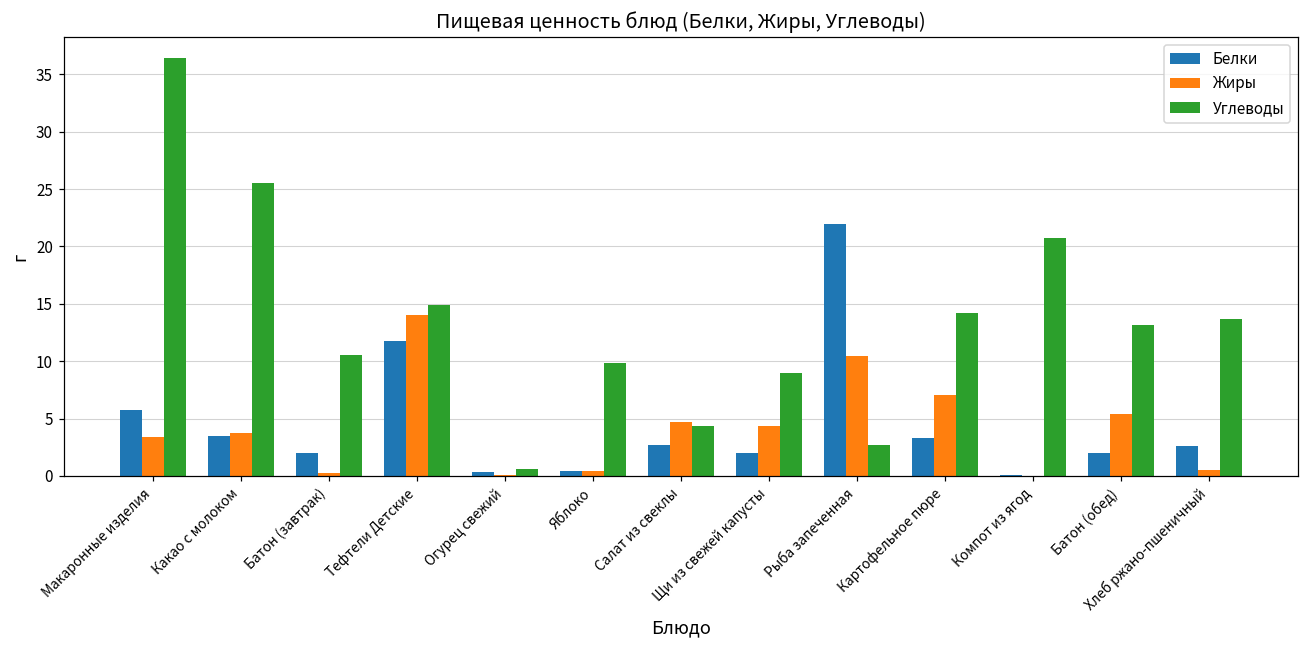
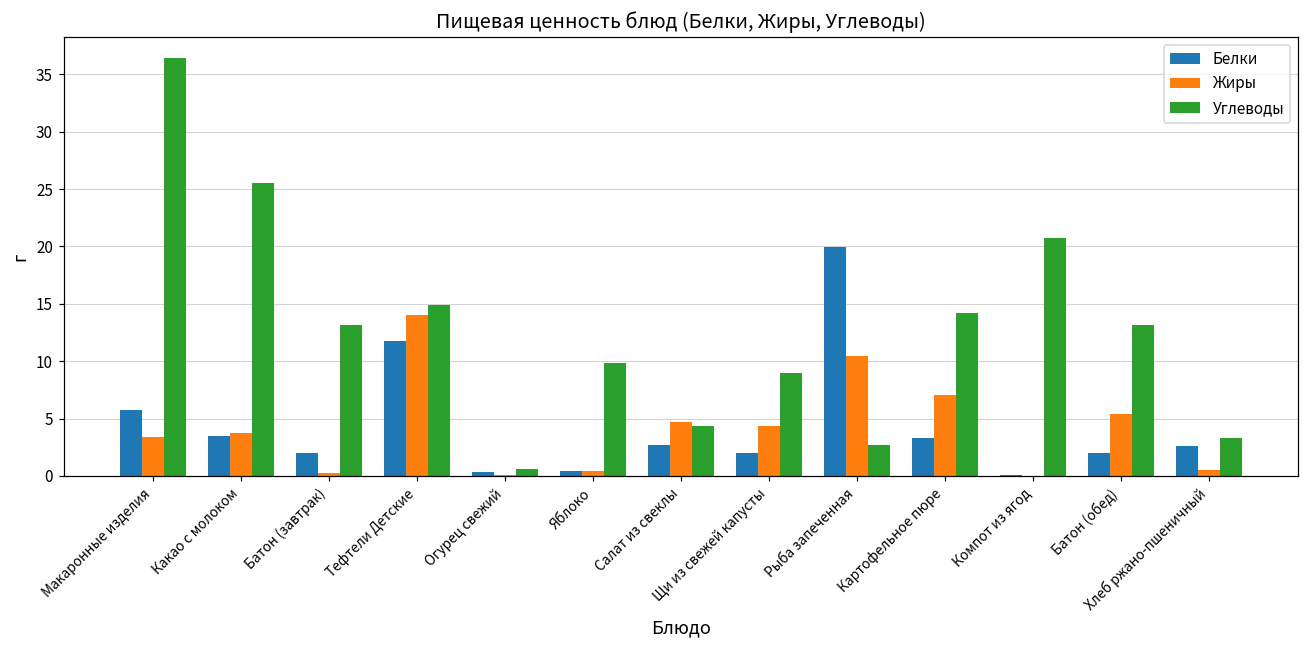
Углеводы, Батон (завтрак): 10.5 -> 13.1
Белки, Рыба запеченная: 21.9 -> 20.0
Углеводы, Хлеб ржано-пшеничный: 13.7 -> 3.3
